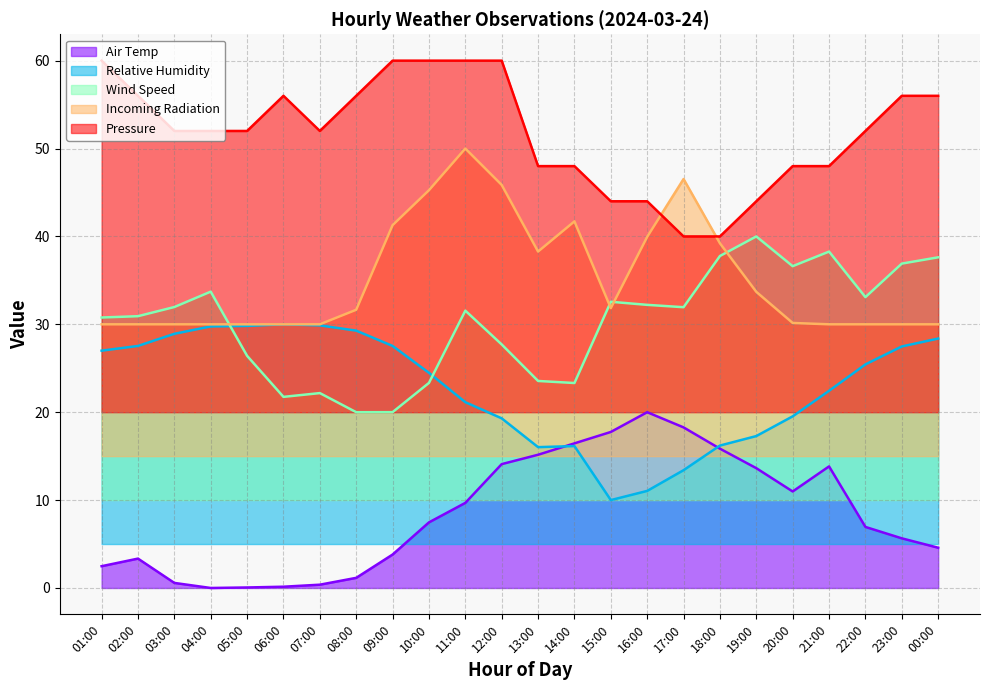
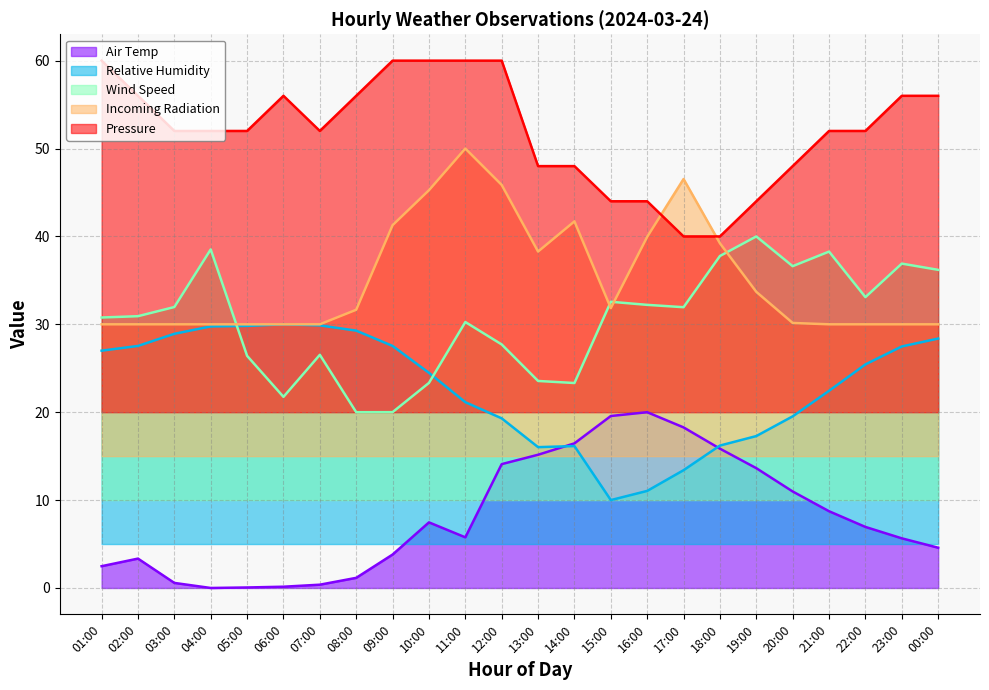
Wind Speed, 04:00: 34 -> 39
Wind Speed, 07:00: 22 -> 27
Air Temp, 11:00: 10 -> 6
Wind Speed, 11:00: 32 -> 30
Air Temp, 15:00: 18 -> 20
Air Temp, 21:00: 14 -> 9
Pressure, 21:00: 48 -> 52
Wind Speed, 00:00: 38 -> 36
